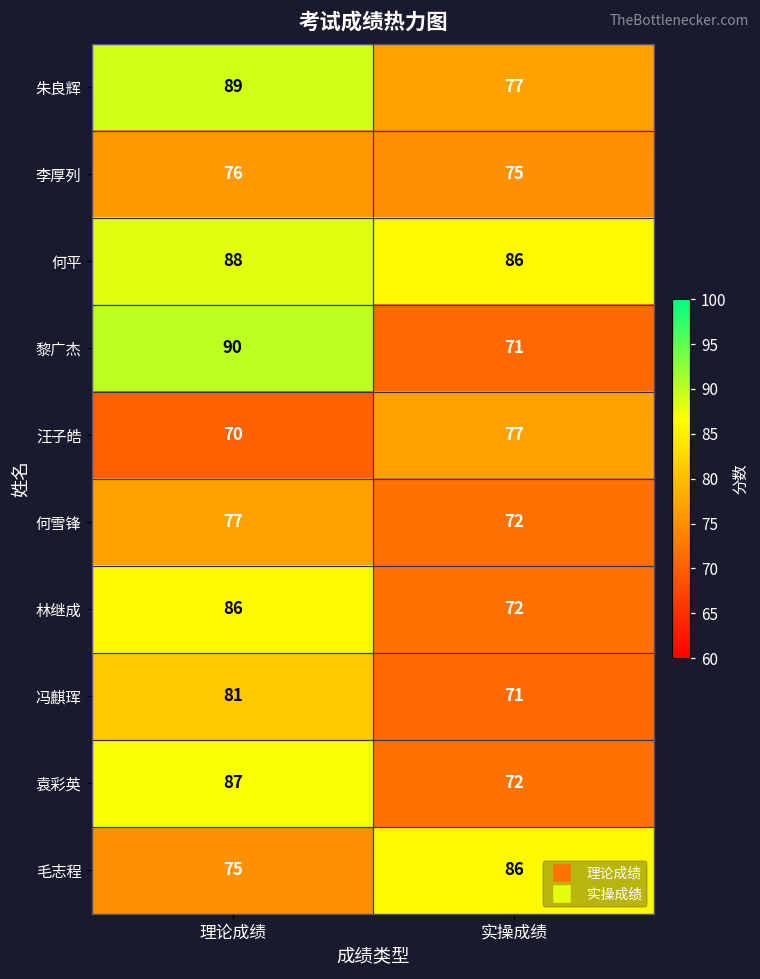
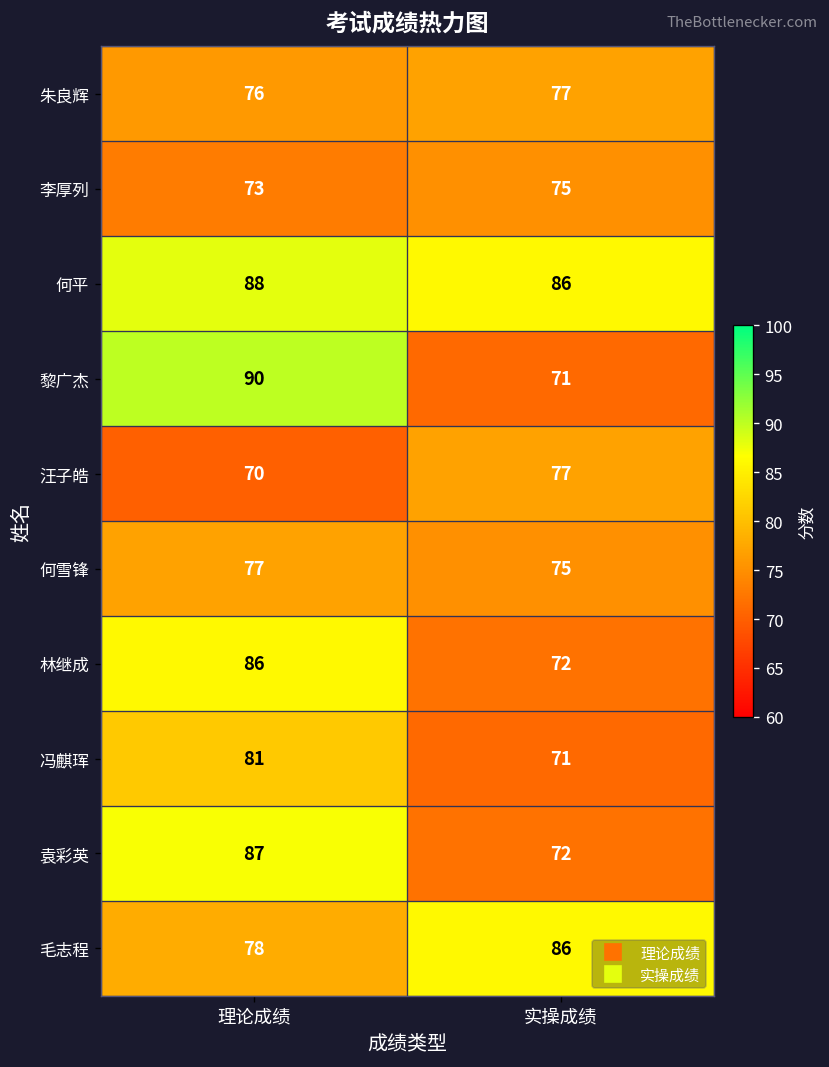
朱良辉, 理论成绩: 89 -> 76
李厚列, 理论成绩: 76 -> 73
何雪锋, 实操成绩: 72 -> 75
毛志程, 理论成绩: 75 -> 78
